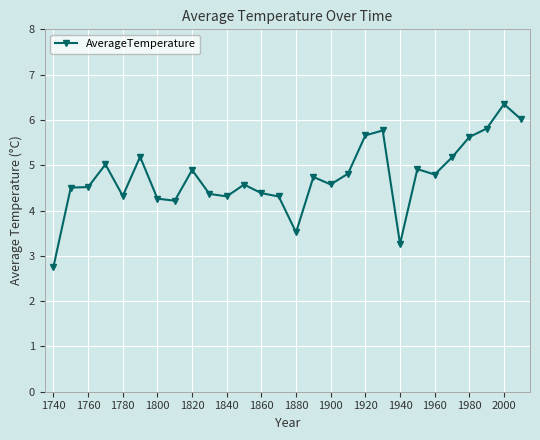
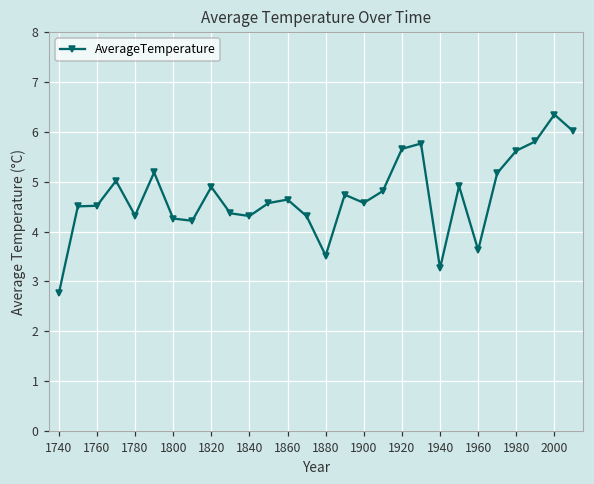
1860: 4.4 -> 4.6
1960: 4.8 -> 3.6
